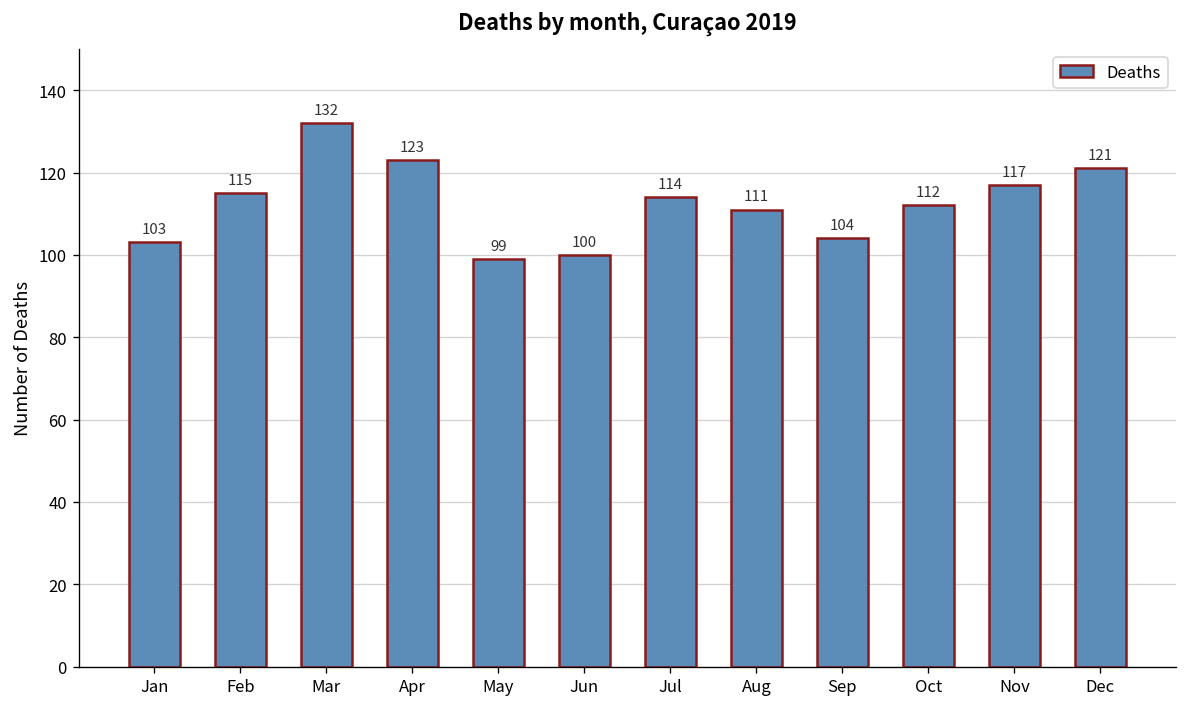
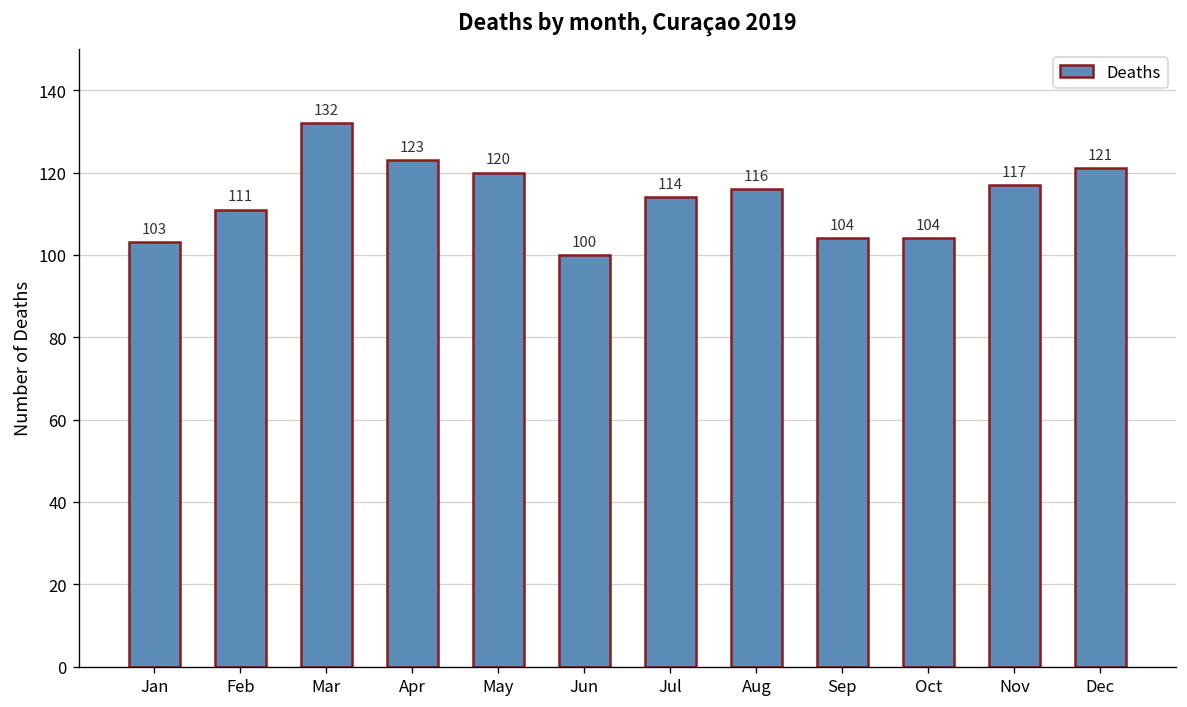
Feb: 115 -> 111
May: 99 -> 120
Aug: 111 -> 116
Oct: 112 -> 104
